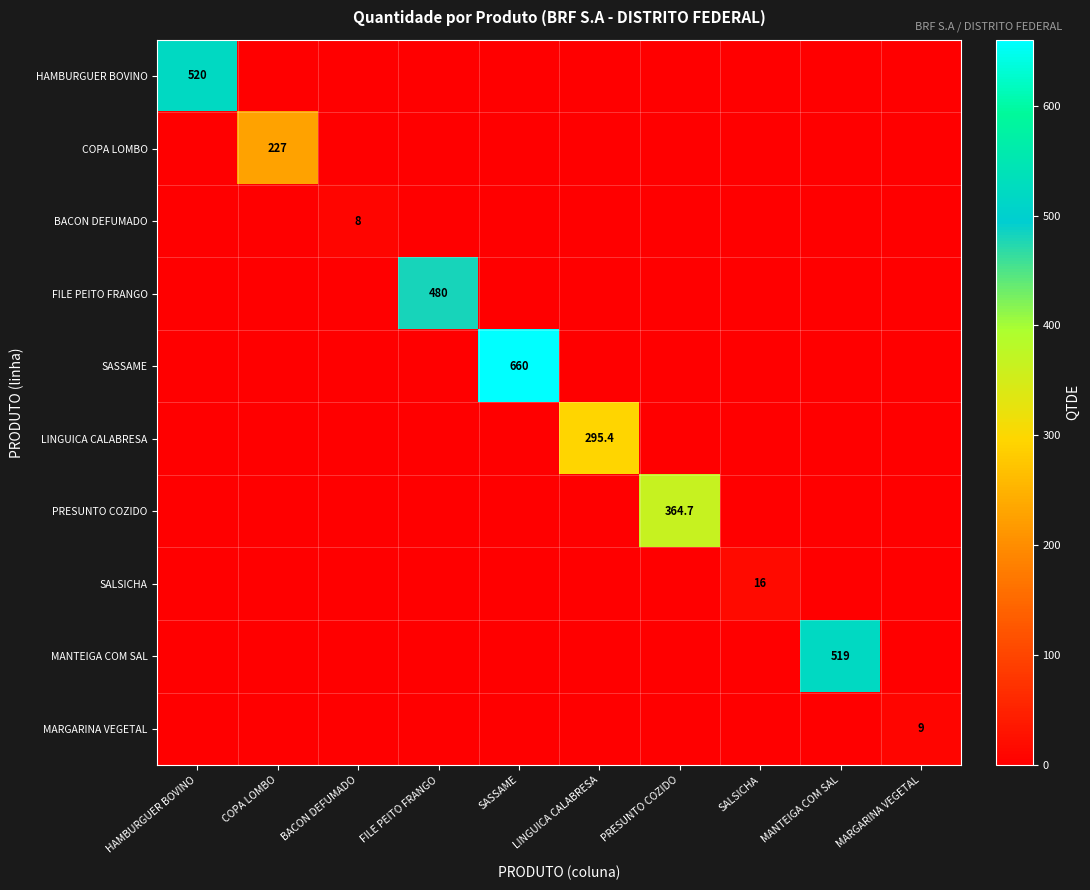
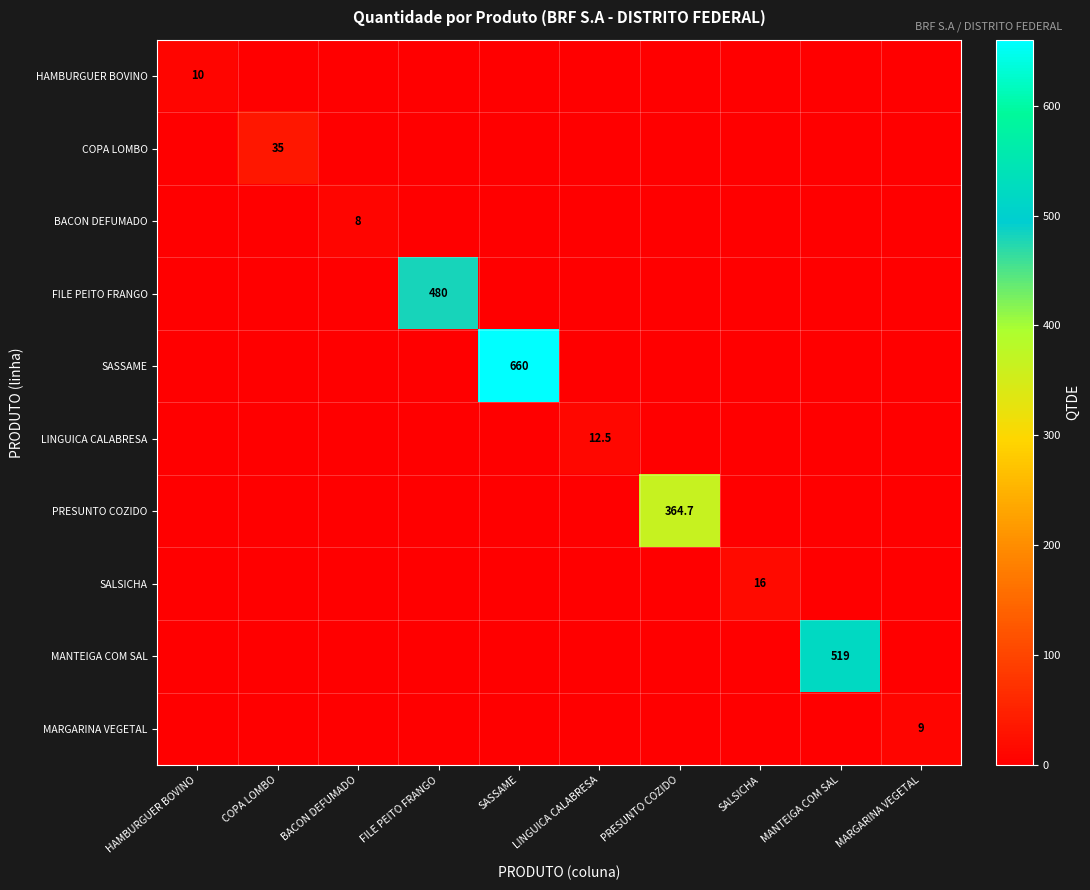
HAMBURGUER BOVINO, HAMBURGUER BOVINO: 520 -> 10
COPA LOMBO, COPA LOMBO: 227 -> 35
LINGUICA CALABRESA, LINGUICA CALABRESA: 295.4 -> 12.5
